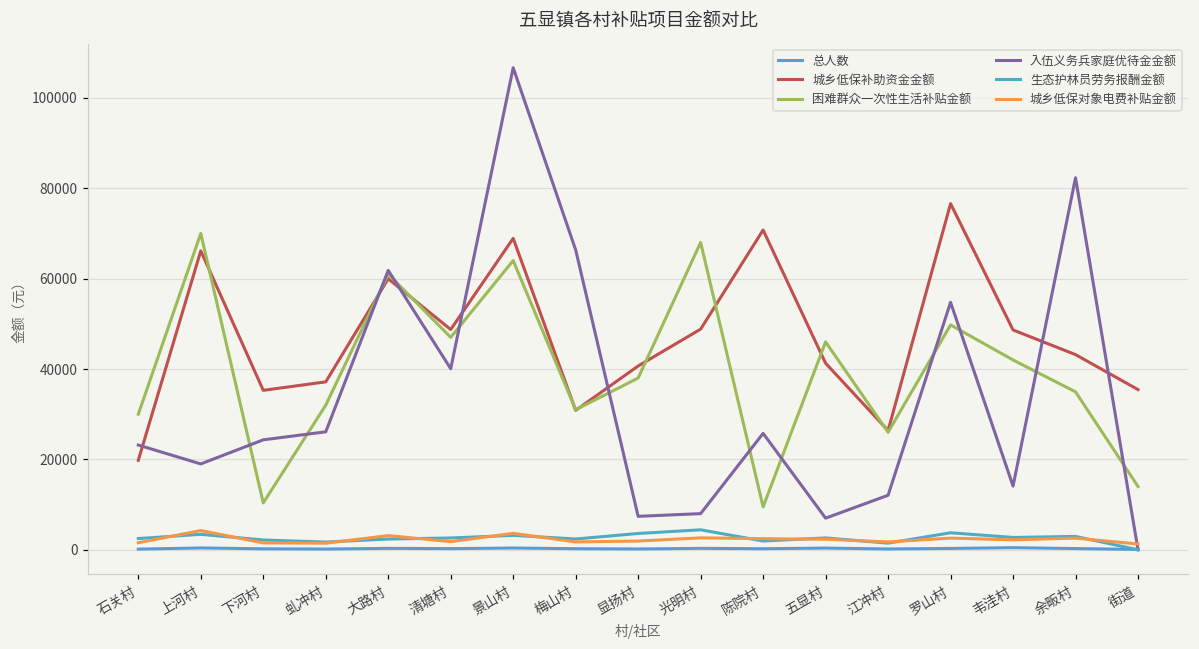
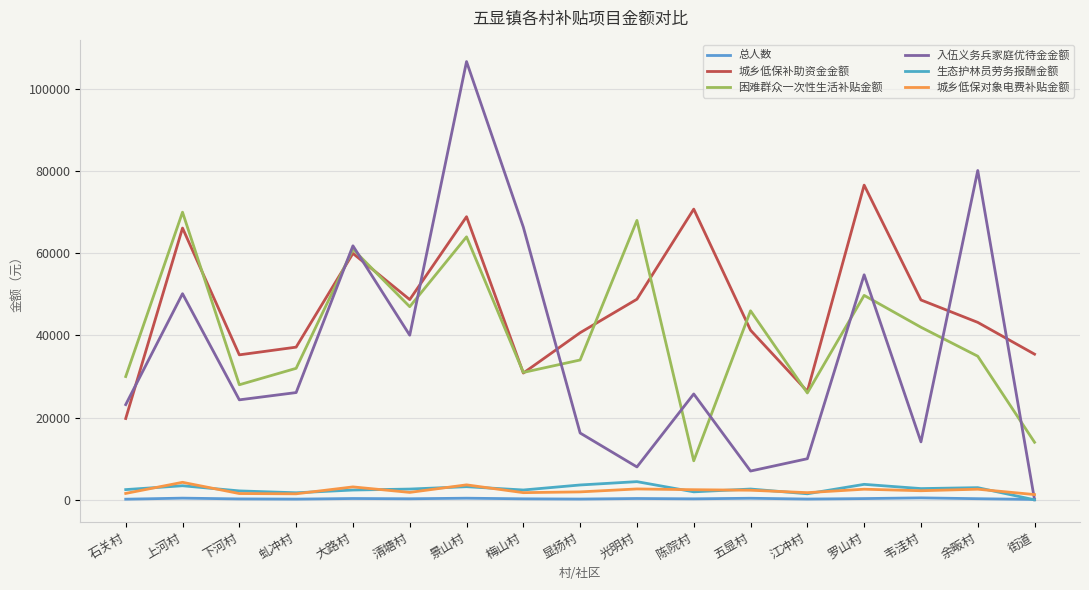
入伍义务兵家庭优待金金额, 上河村: 19000 -> 50000
困难群众一次性生活补贴金额, 下河村: 10000 -> 28000
困难群众一次性生活补贴金额, 显扬村: 38000 -> 34000
入伍义务兵家庭优待金金额, 显扬村: 7000 -> 16000
入伍义务兵家庭优待金金额, 江冲村: 12000 -> 10000
入伍义务兵家庭优待金金额, 余畈村: 82000 -> 80000
